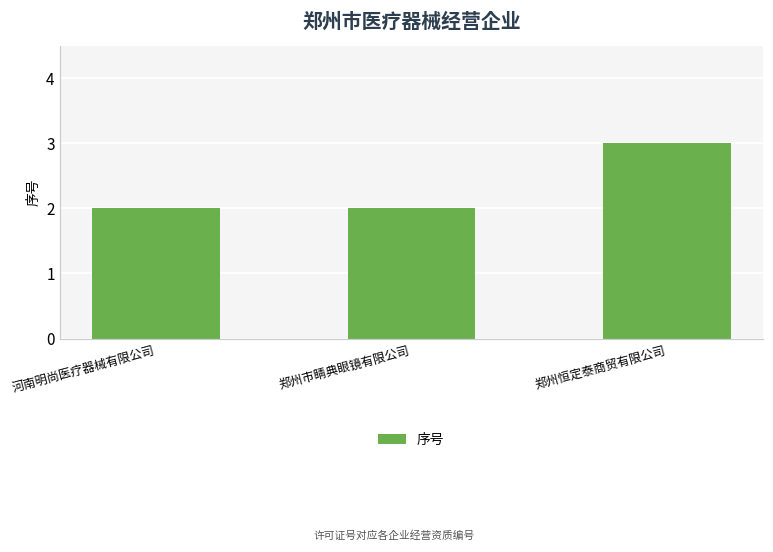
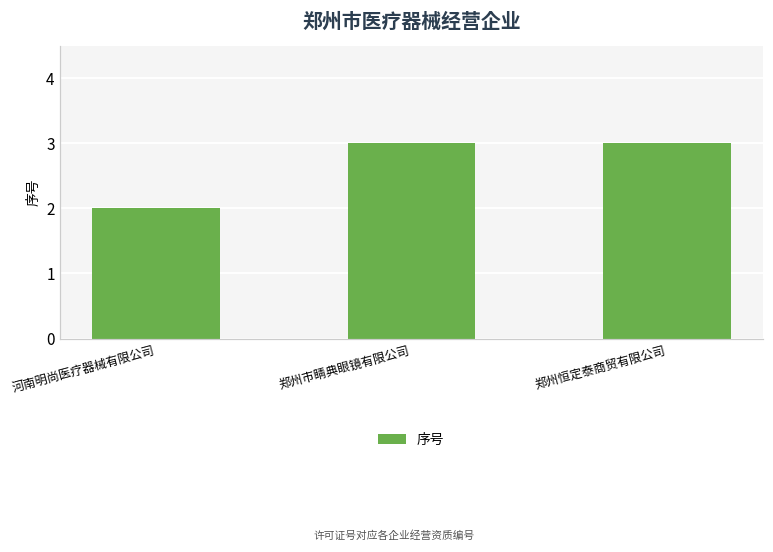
郑州市睛典眼镜有限公司: 2 -> 3
